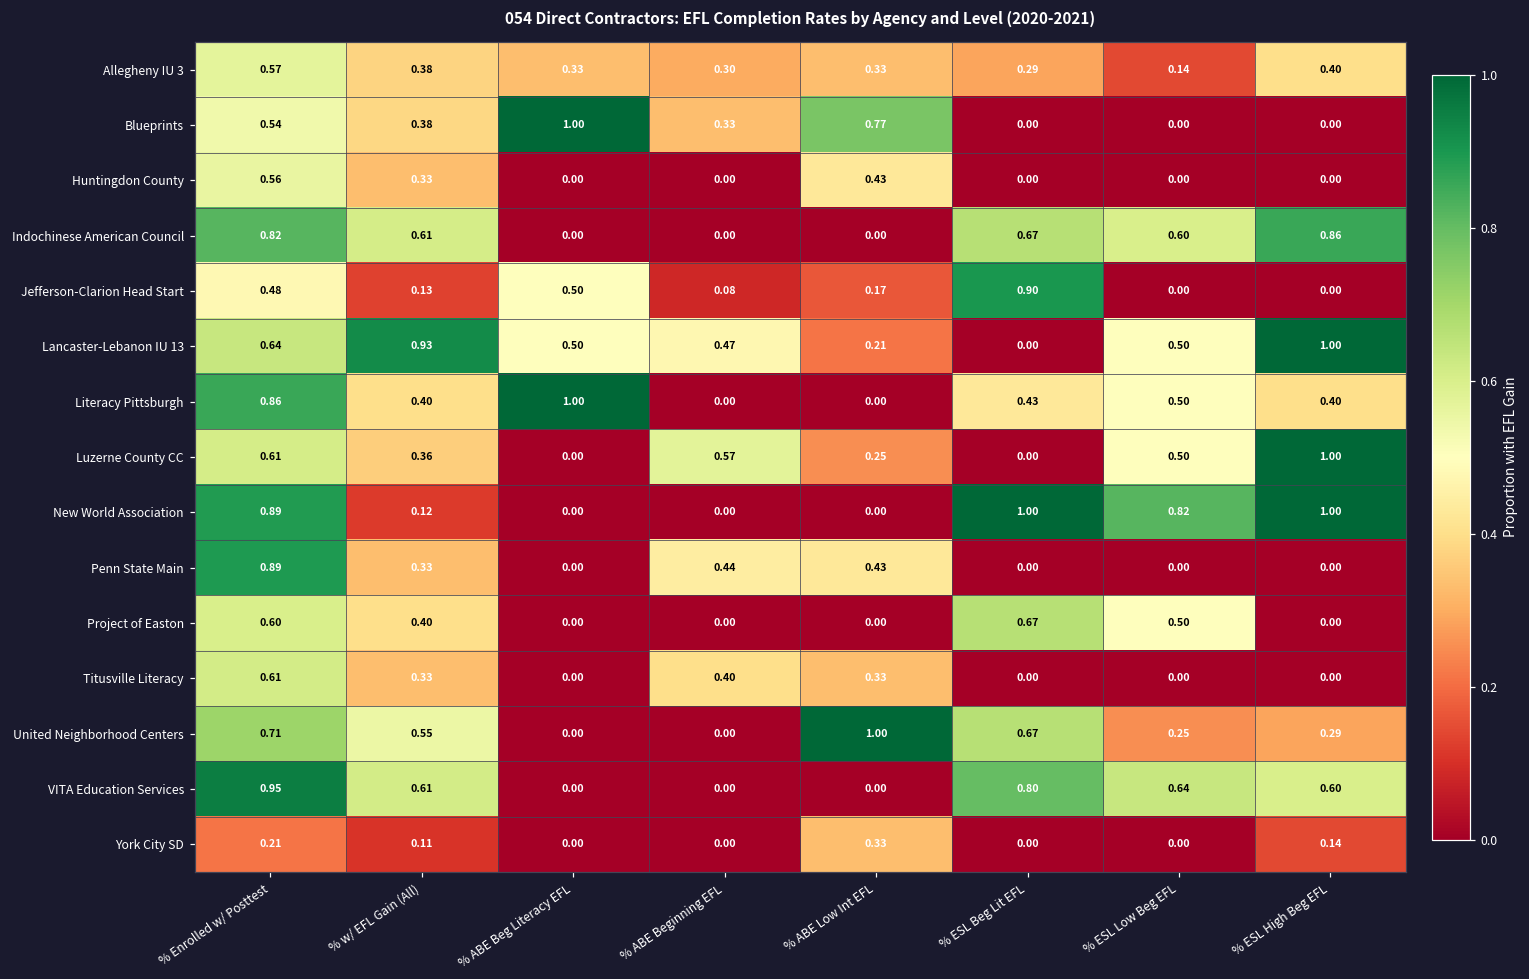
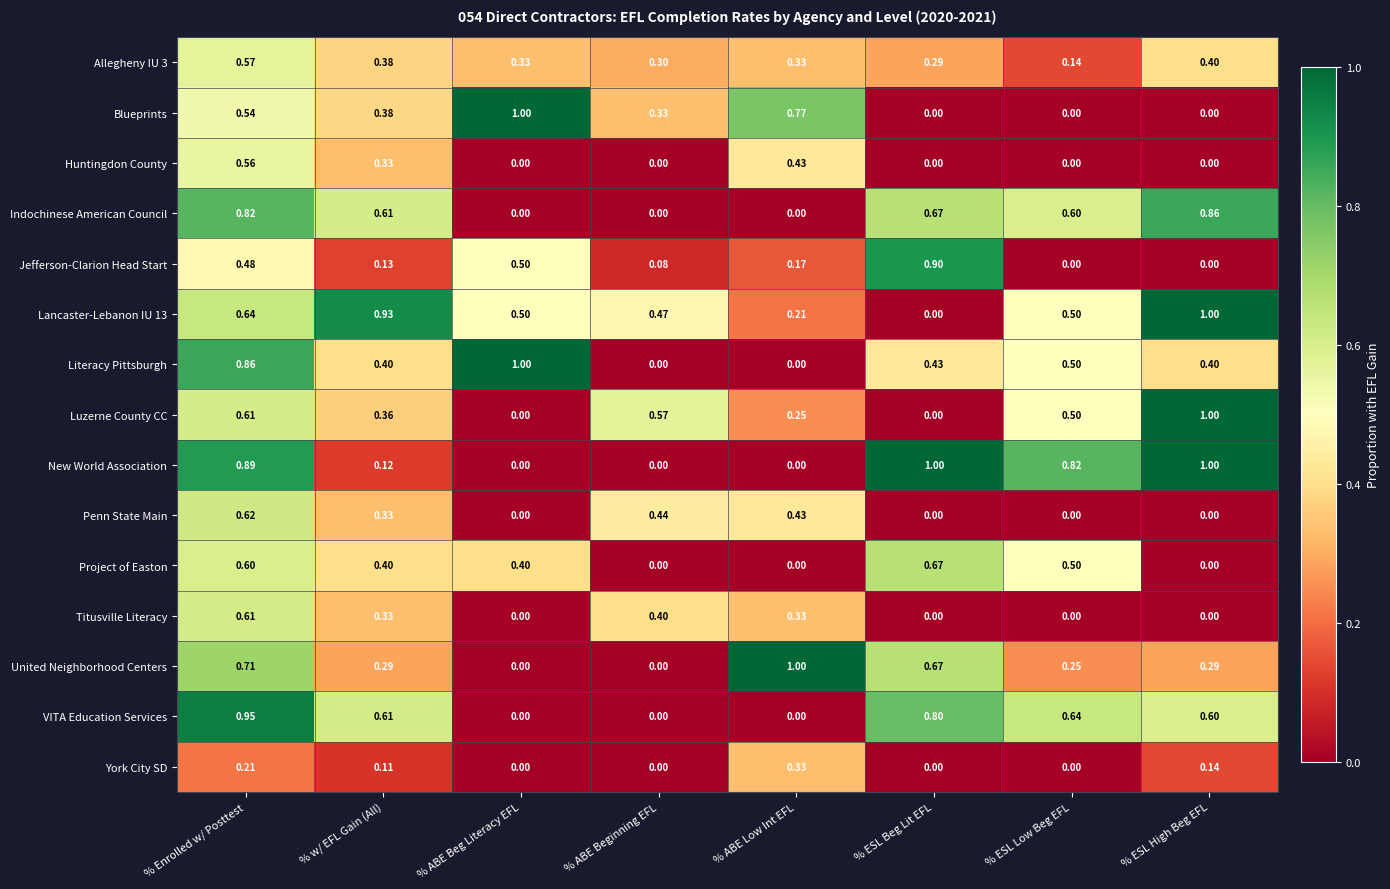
Penn State Main, % Enrolled w/ Posttest: 0.89 -> 0.62
Project of Easton, % ABE Beg Literacy EFL: 0.00 -> 0.40
United Neighborhood Centers, % w/ EFL Gain (All): 0.55 -> 0.29
